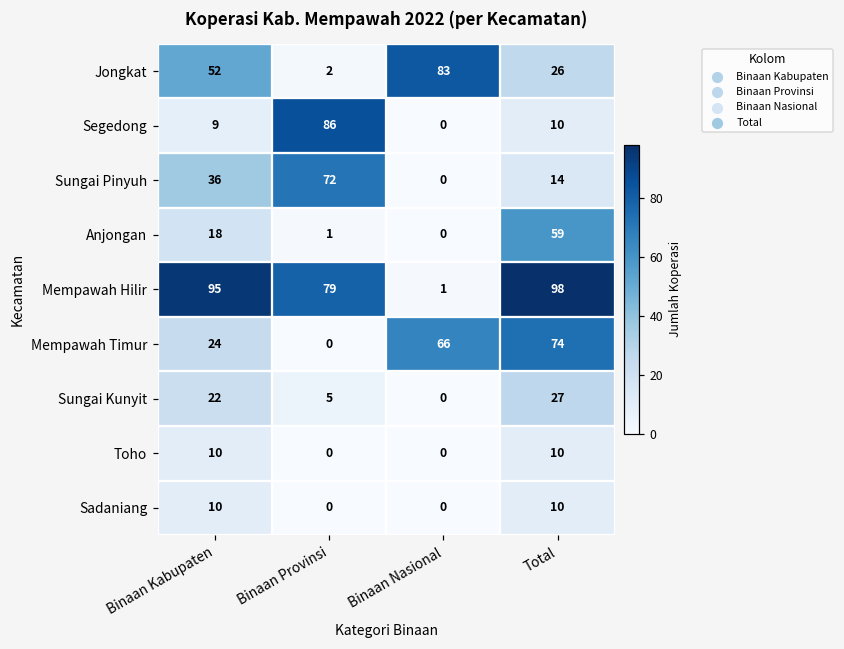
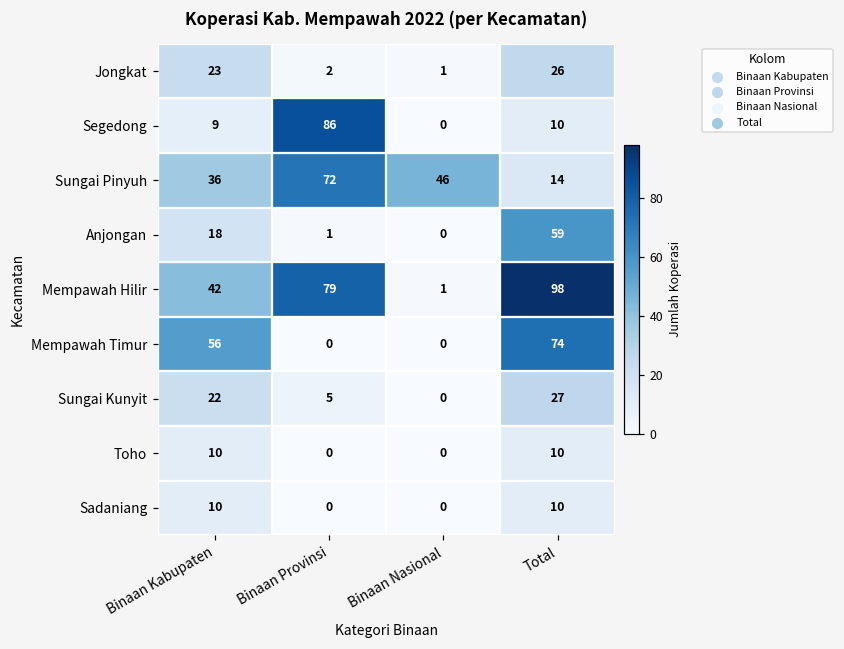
Jongkat, Binaan Kabupaten: 52 -> 23
Jongkat, Binaan Nasional: 83 -> 1
Sungai Pinyuh, Binaan Nasional: 0 -> 46
Mempawah Hilir, Binaan Kabupaten: 95 -> 42
Mempawah Timur, Binaan Kabupaten: 24 -> 56
Mempawah Timur, Binaan Nasional: 66 -> 0
